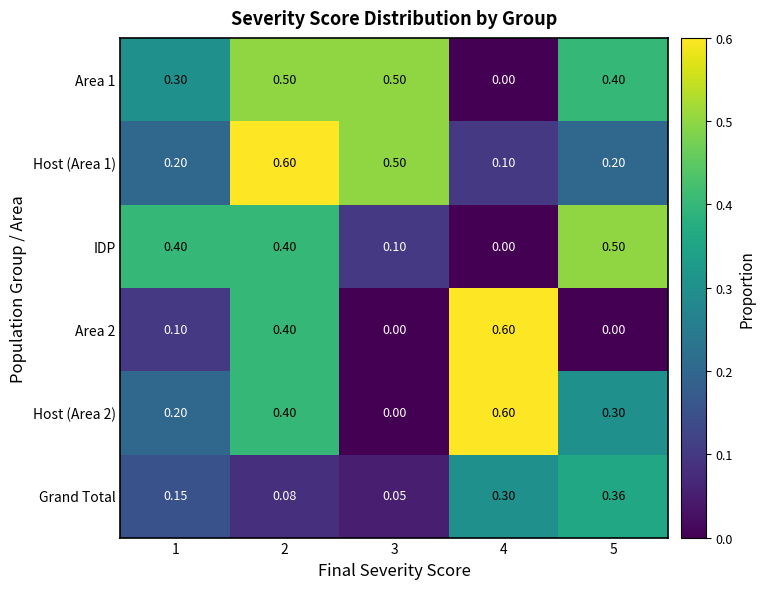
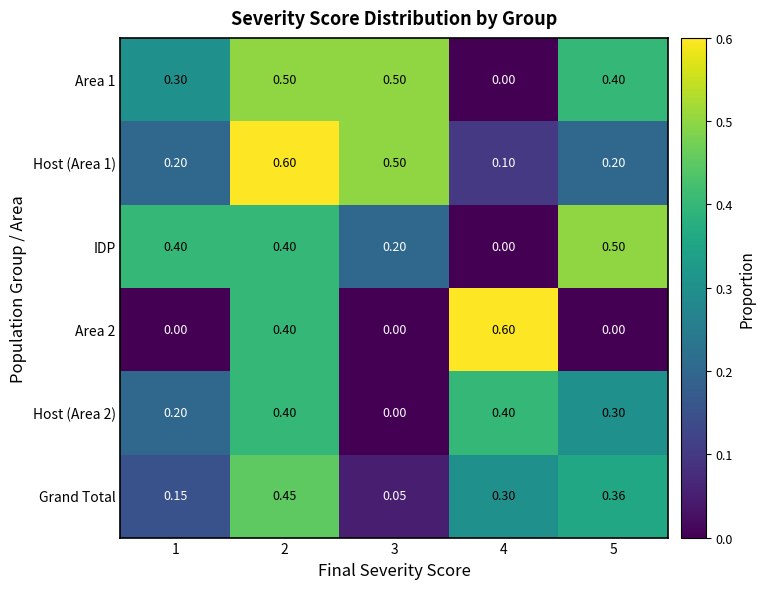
IDP, 3: 0.10 -> 0.20
Area 2, 1: 0.10 -> 0.00
Host (Area 2), 4: 0.60 -> 0.40
Grand Total, 2: 0.08 -> 0.45
